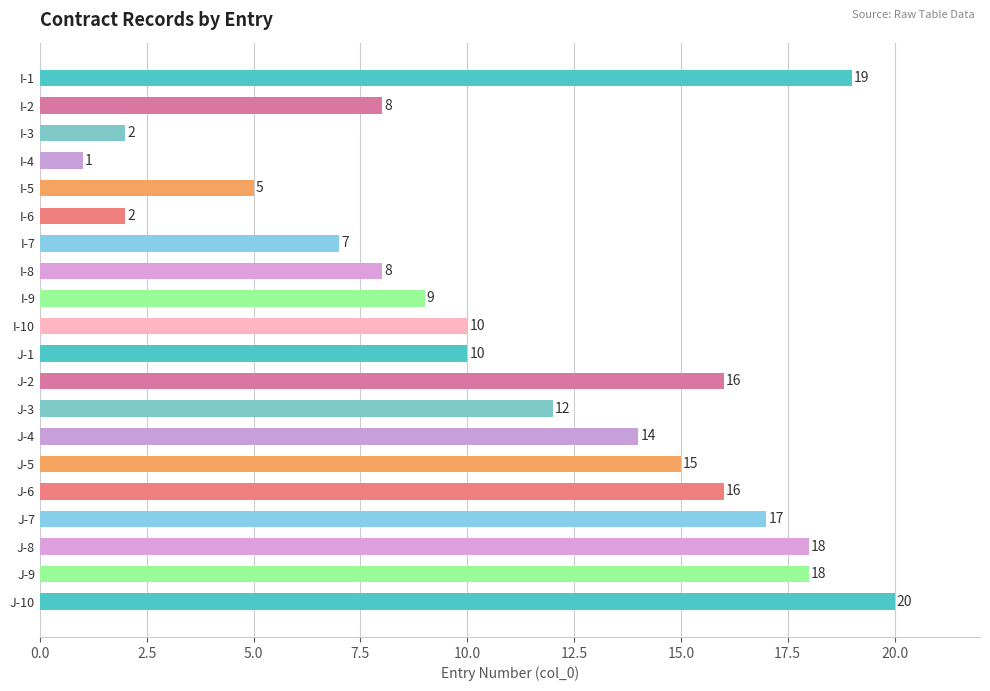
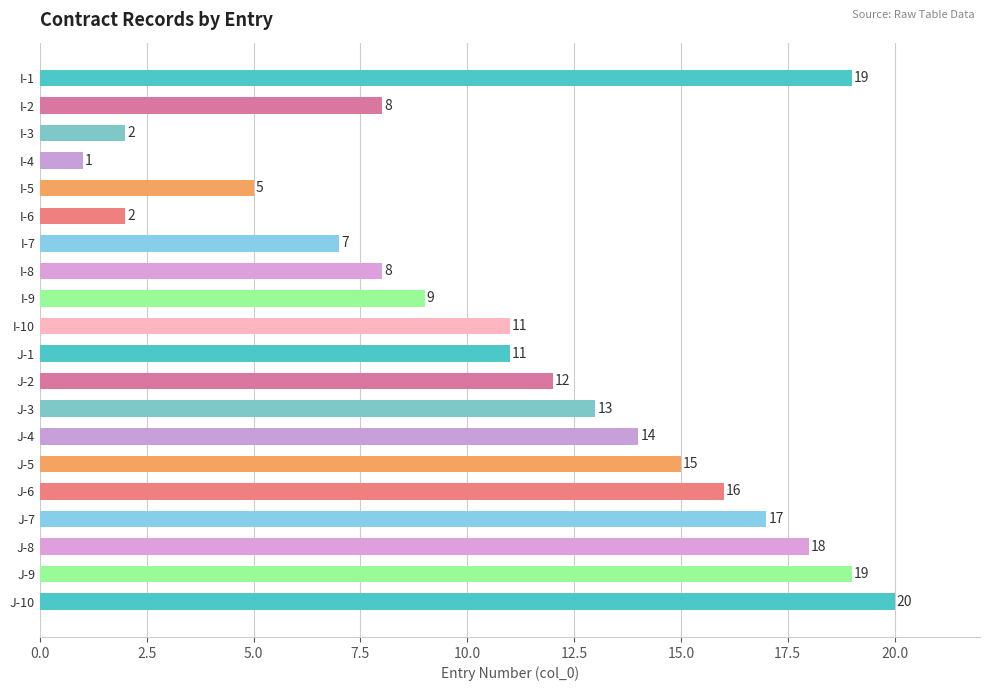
I-10: 10 -> 11
J-1: 10 -> 11
J-2: 16 -> 12
J-3: 12 -> 13
J-9: 18 -> 19
